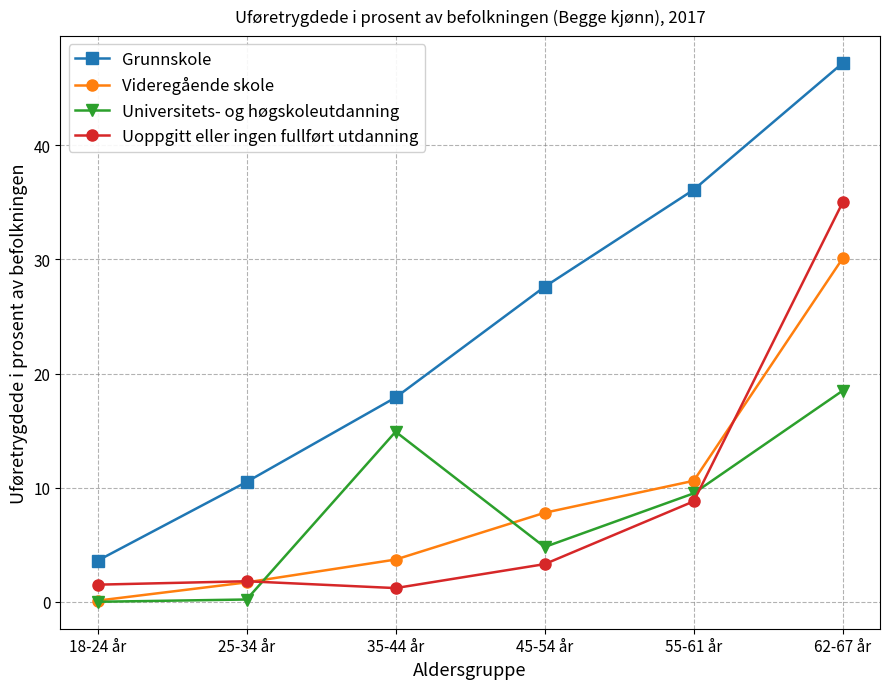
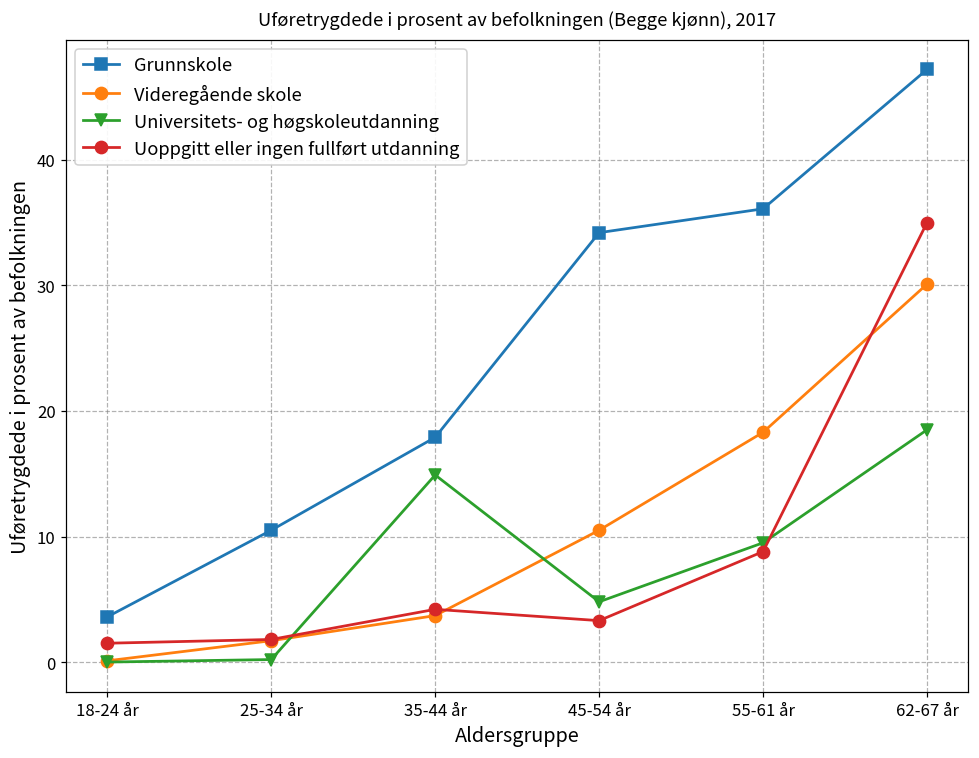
Uoppgitt eller ingen fullført utdanning, 35-44 år: 1.2 -> 4.2
Grunnskole, 45-54 år: 27.6 -> 34.2
Videregående skole, 45-54 år: 7.8 -> 10.5
Videregående skole, 55-61 år: 10.6 -> 18.3
